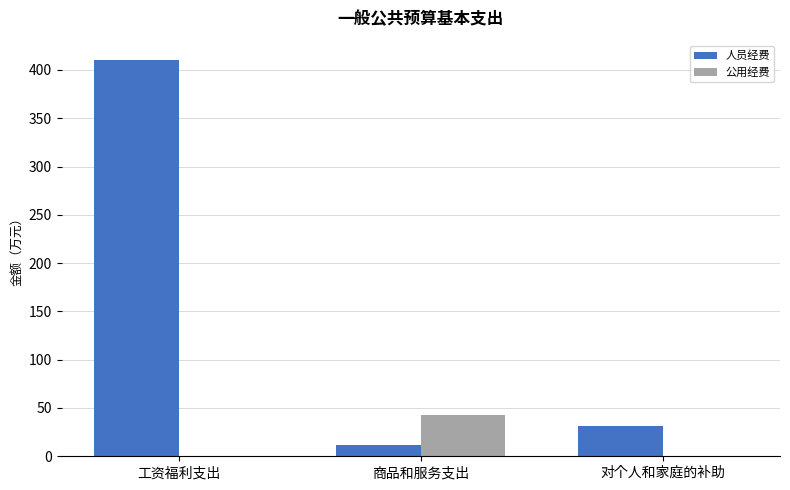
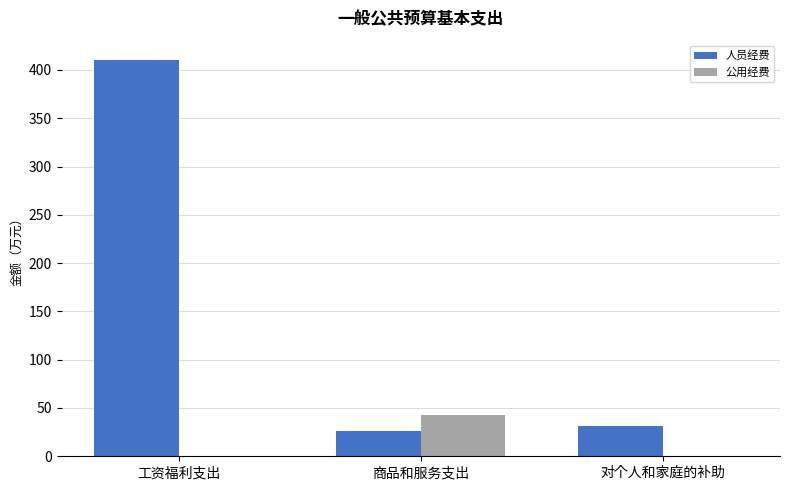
人员经费, 商品和服务支出: 10 -> 30
